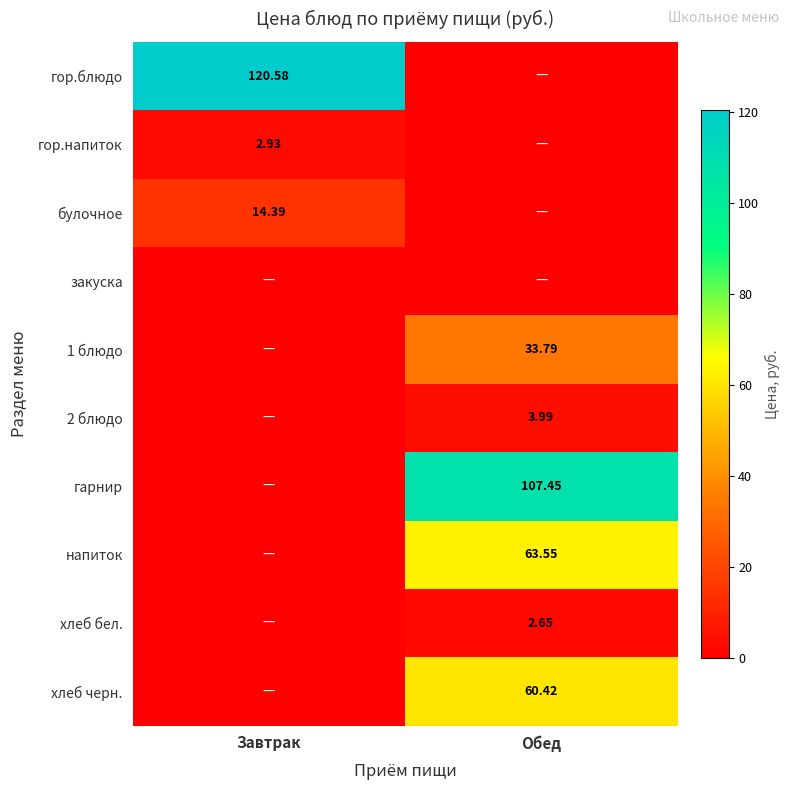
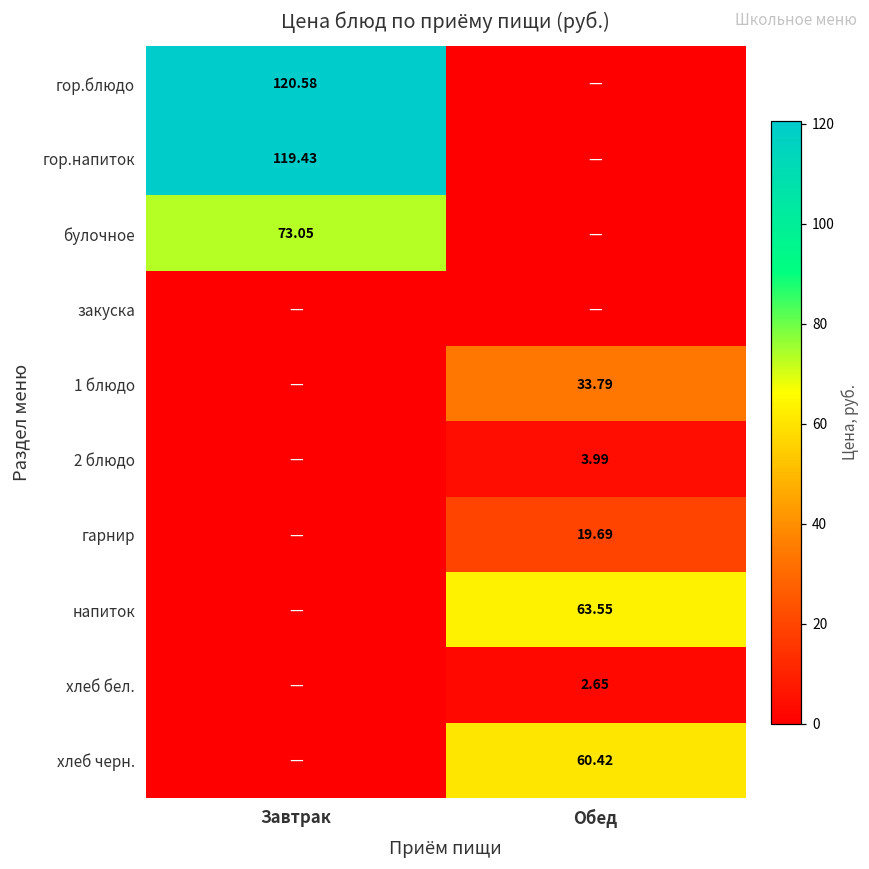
гор.напиток, Завтрак: 2.93 -> 119.43
булочное, Завтрак: 14.39 -> 73.05
гарнир, Обед: 107.45 -> 19.69
